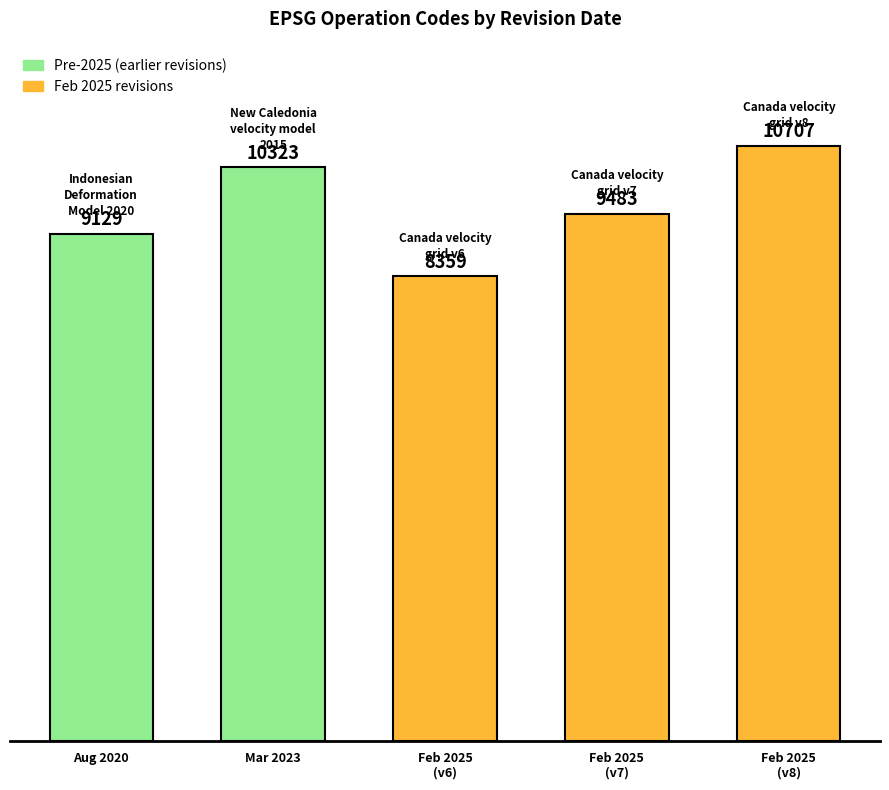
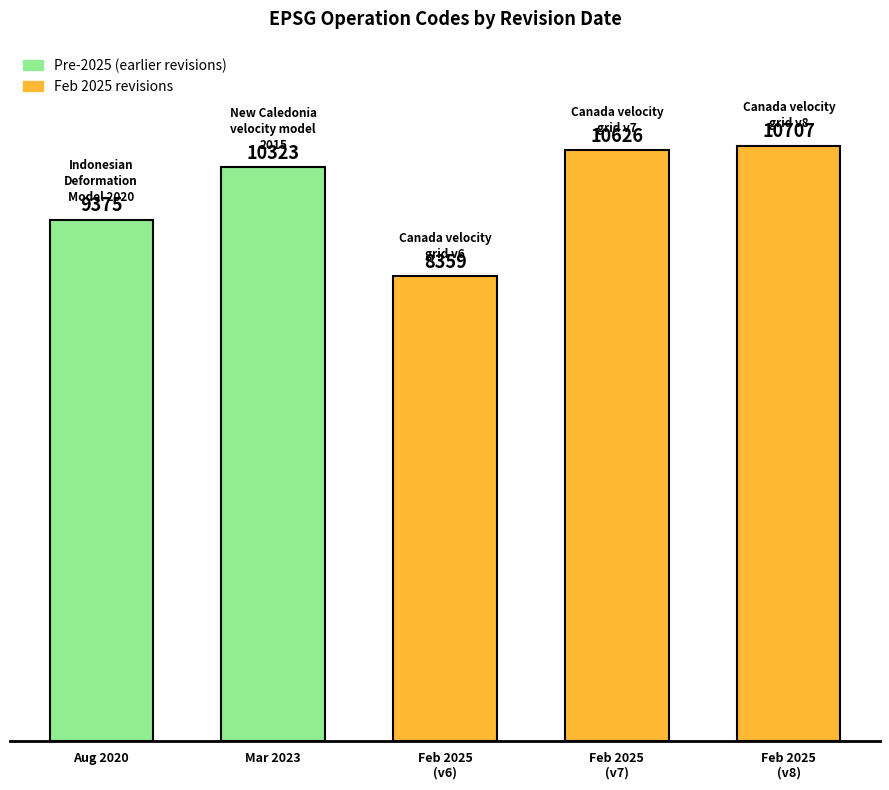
Aug 2020: 9129 -> 9375
Feb 2025 (v7): 9483 -> 10626
